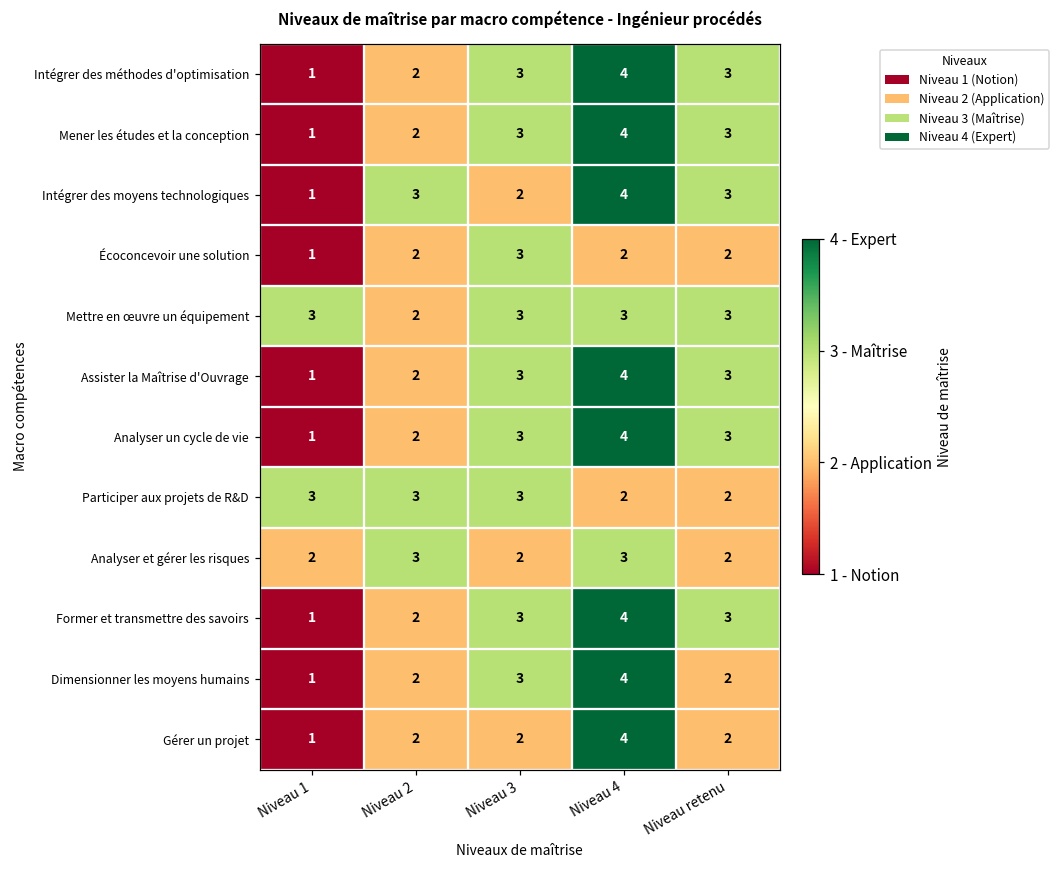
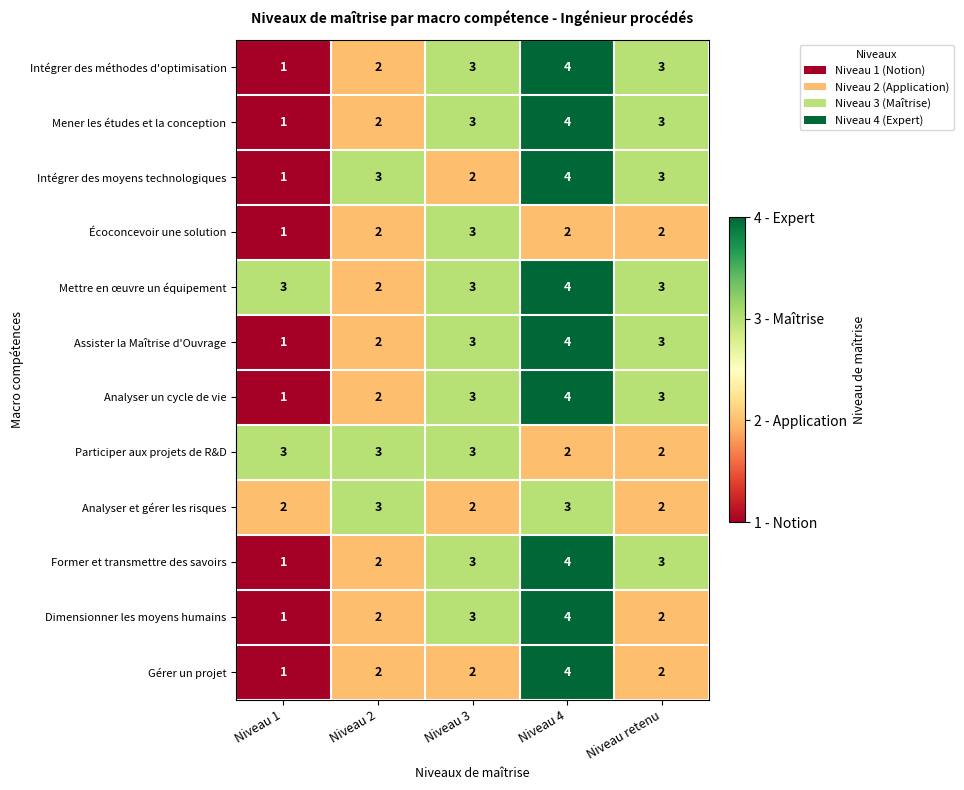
Mettre en œuvre un équipement, Niveau 4: 3 -> 4
